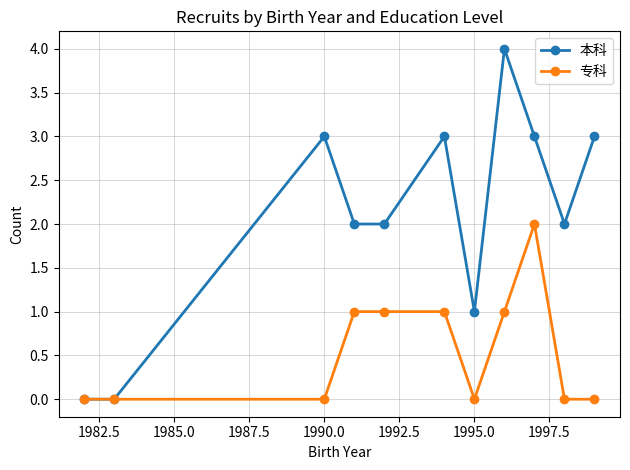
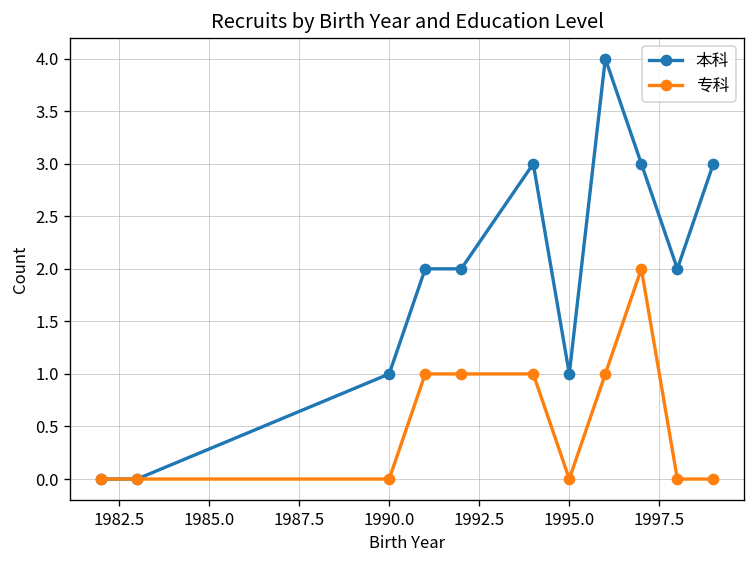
本科, 1990.0: 3 -> 1
